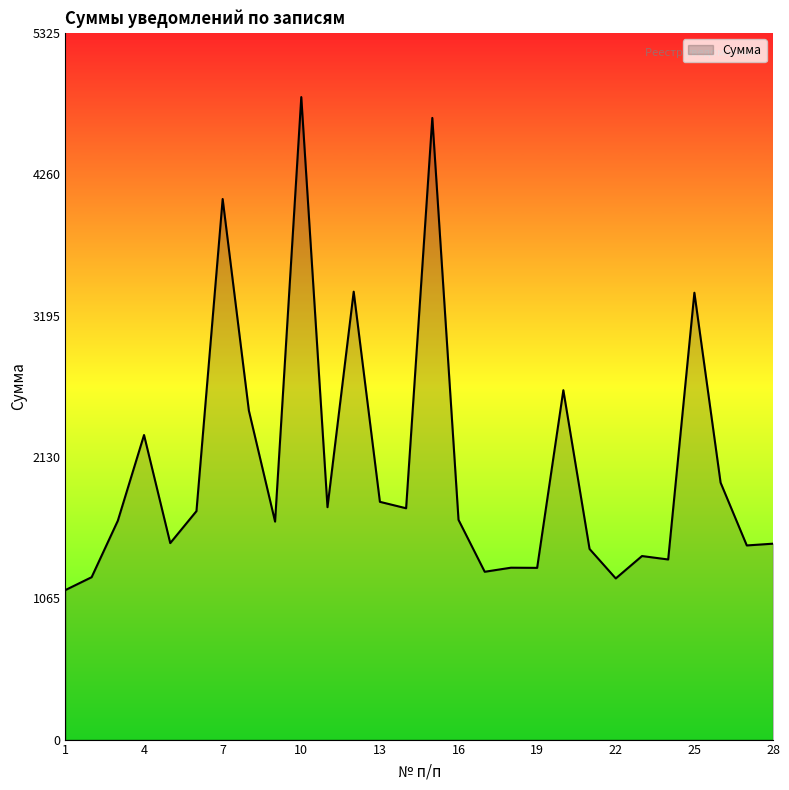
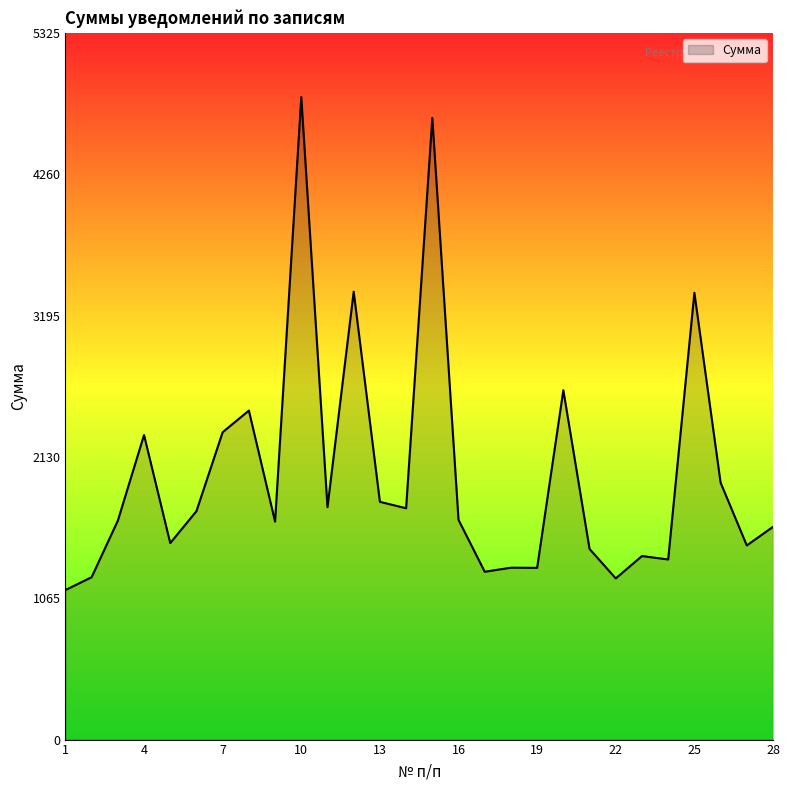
7: 4070 -> 2320
28: 1480 -> 1600
